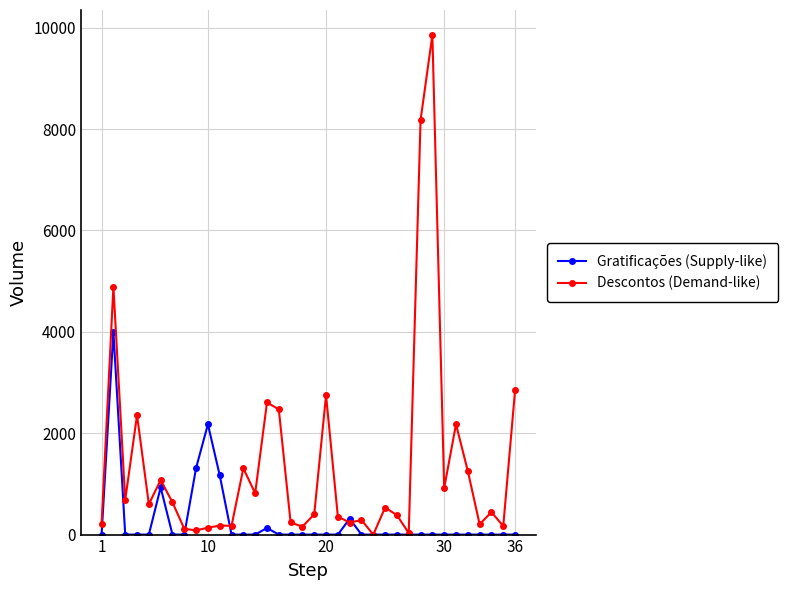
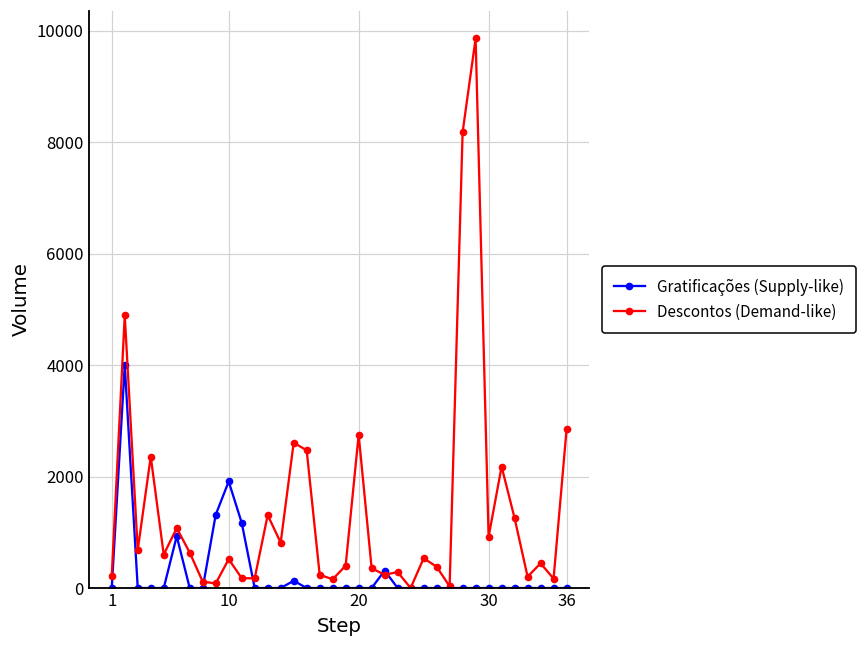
Gratificações (Supply-like), 10: 2200 -> 1900
Descontos (Demand-like), 10: 100 -> 500
